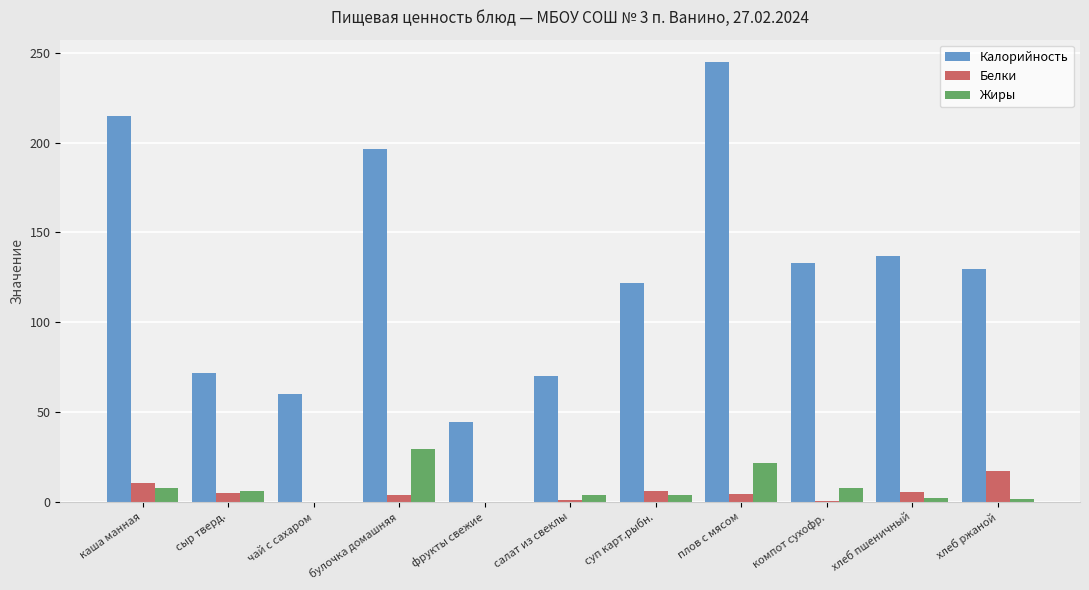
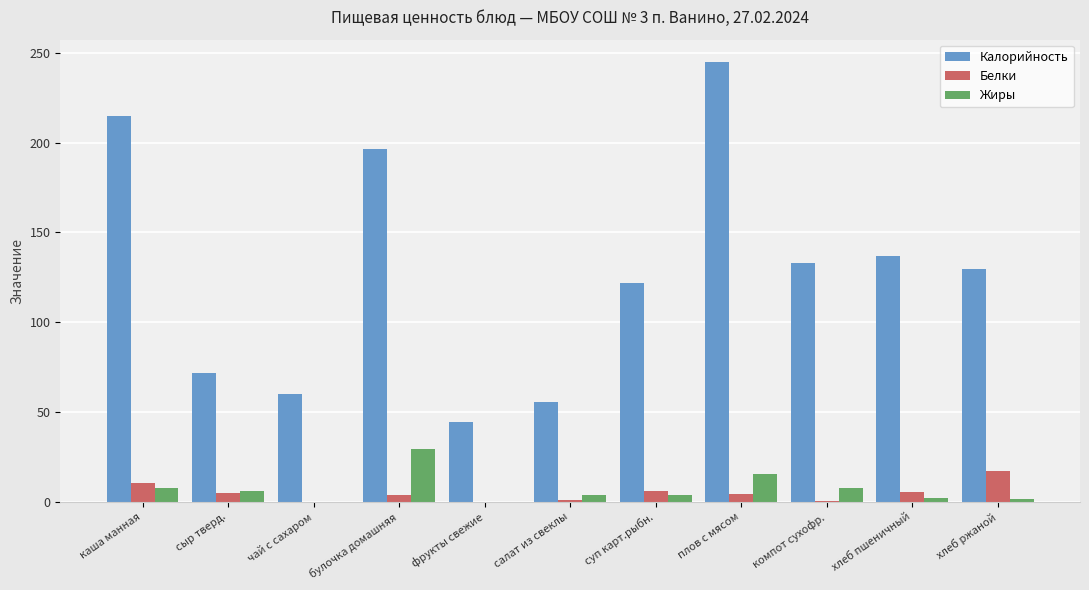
Калорийность, салат из свеклы: 70 -> 56
Жиры, плов с мясом: 21 -> 16
